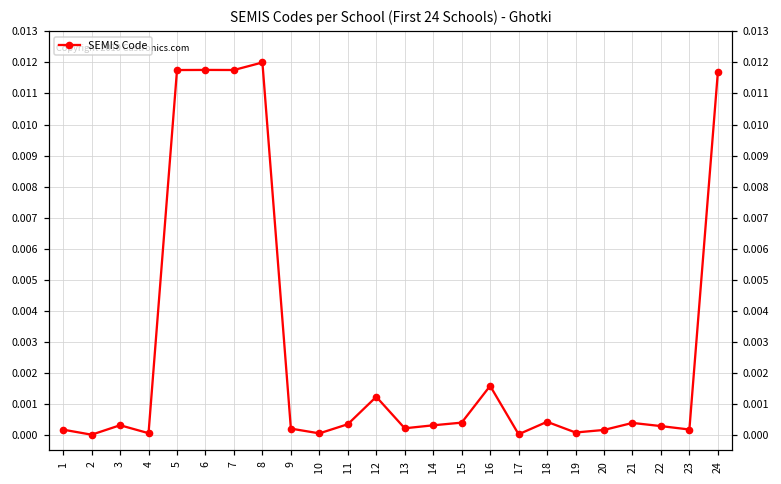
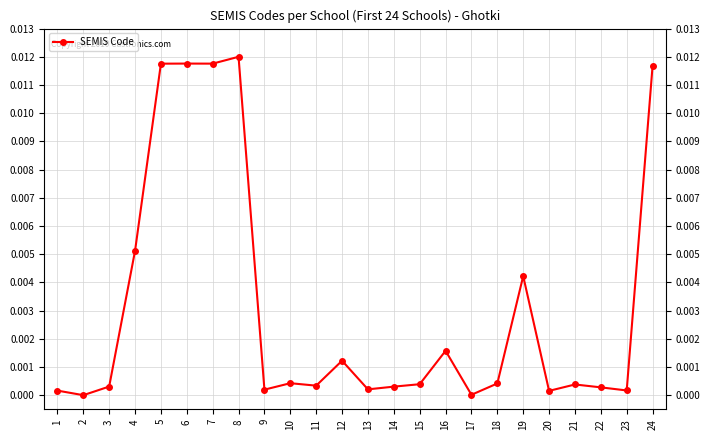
4: 0.0000 -> 0.0051
10: 0.0000 -> 0.0004
19: 0.0001 -> 0.0042
